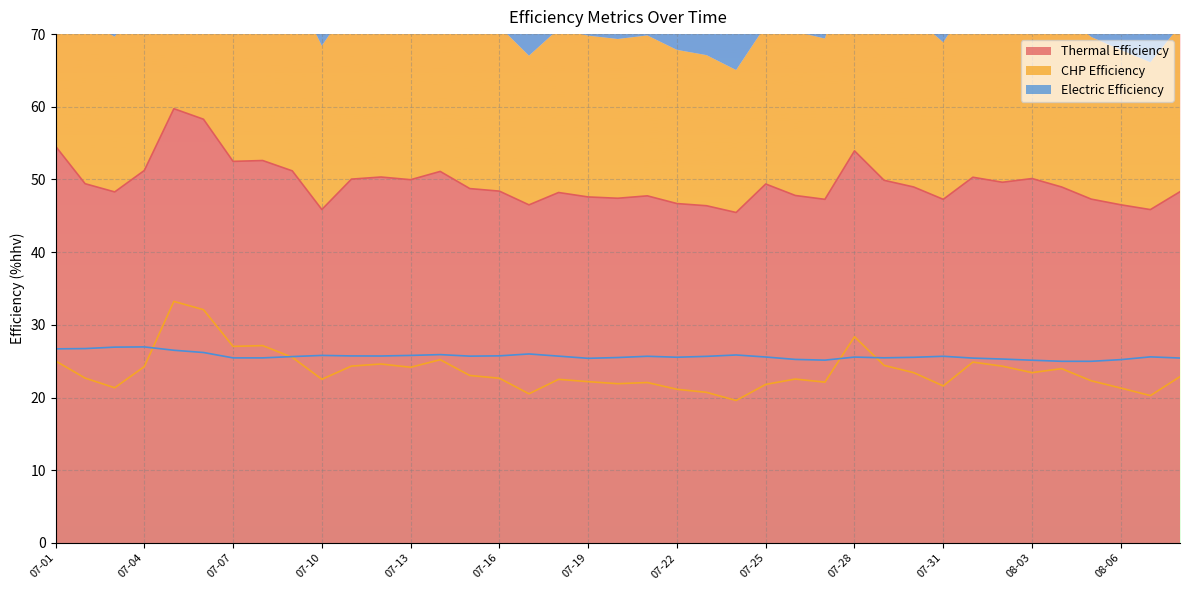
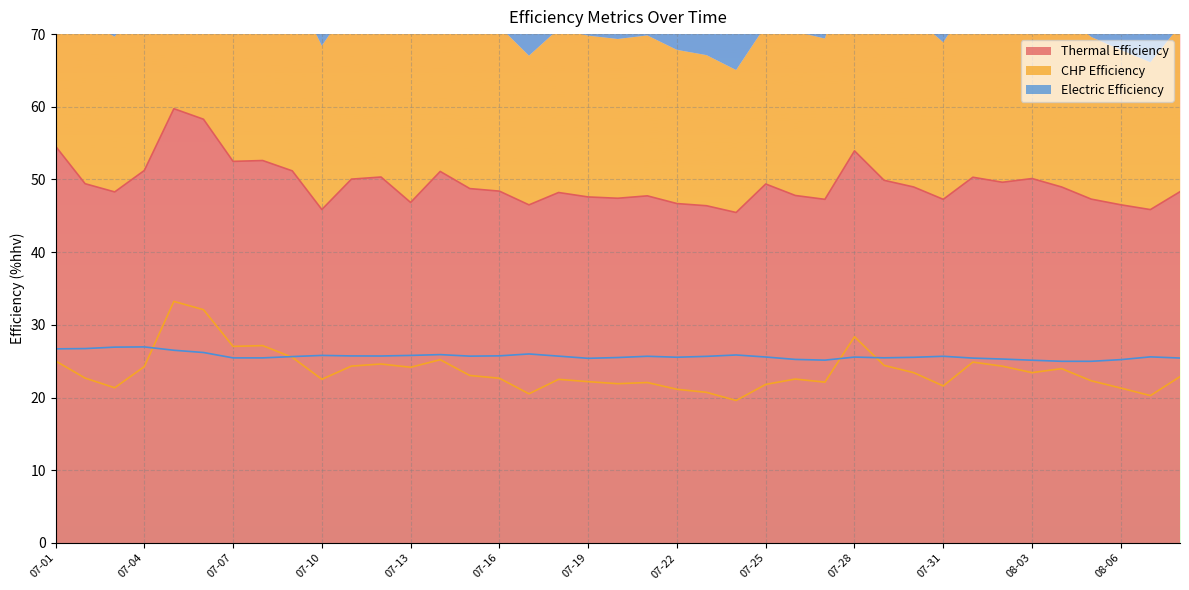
Thermal Efficiency, 07-13: 50 -> 47
